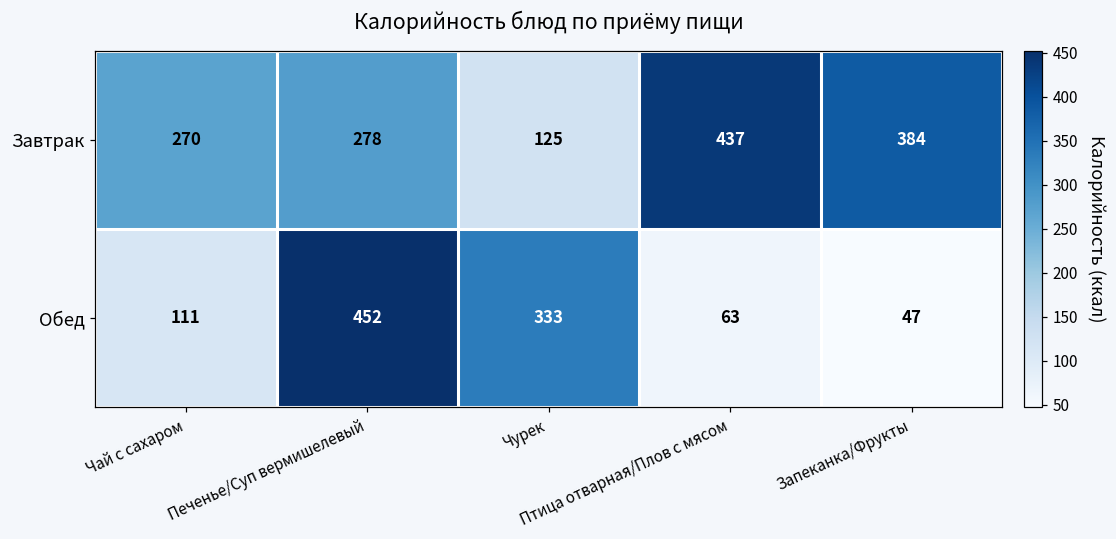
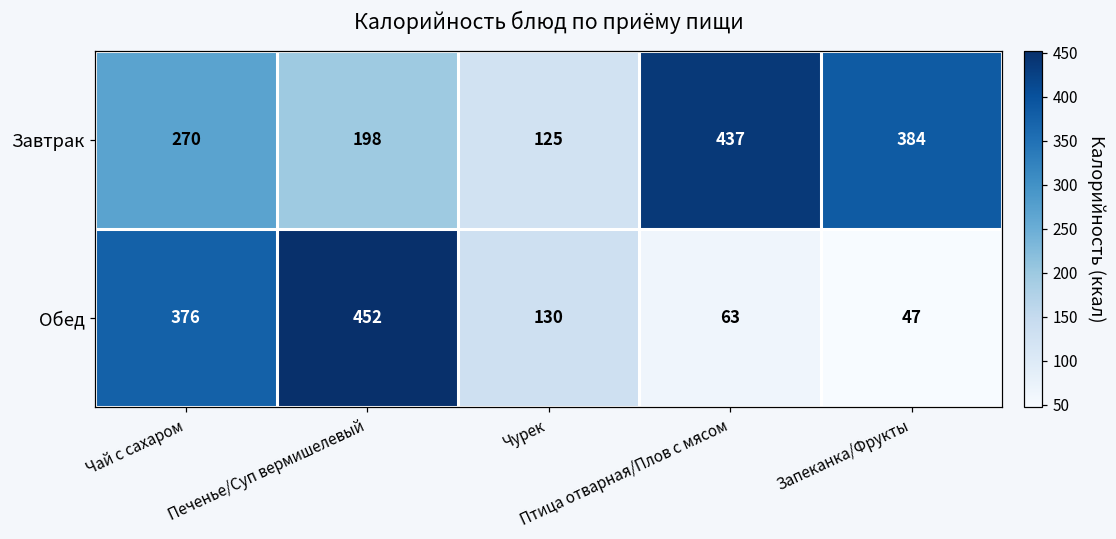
Завтрак, Печенье/Суп вермишелевый: 278 -> 198
Обед, Чай с сахаром: 111 -> 376
Обед, Чурек: 333 -> 130
